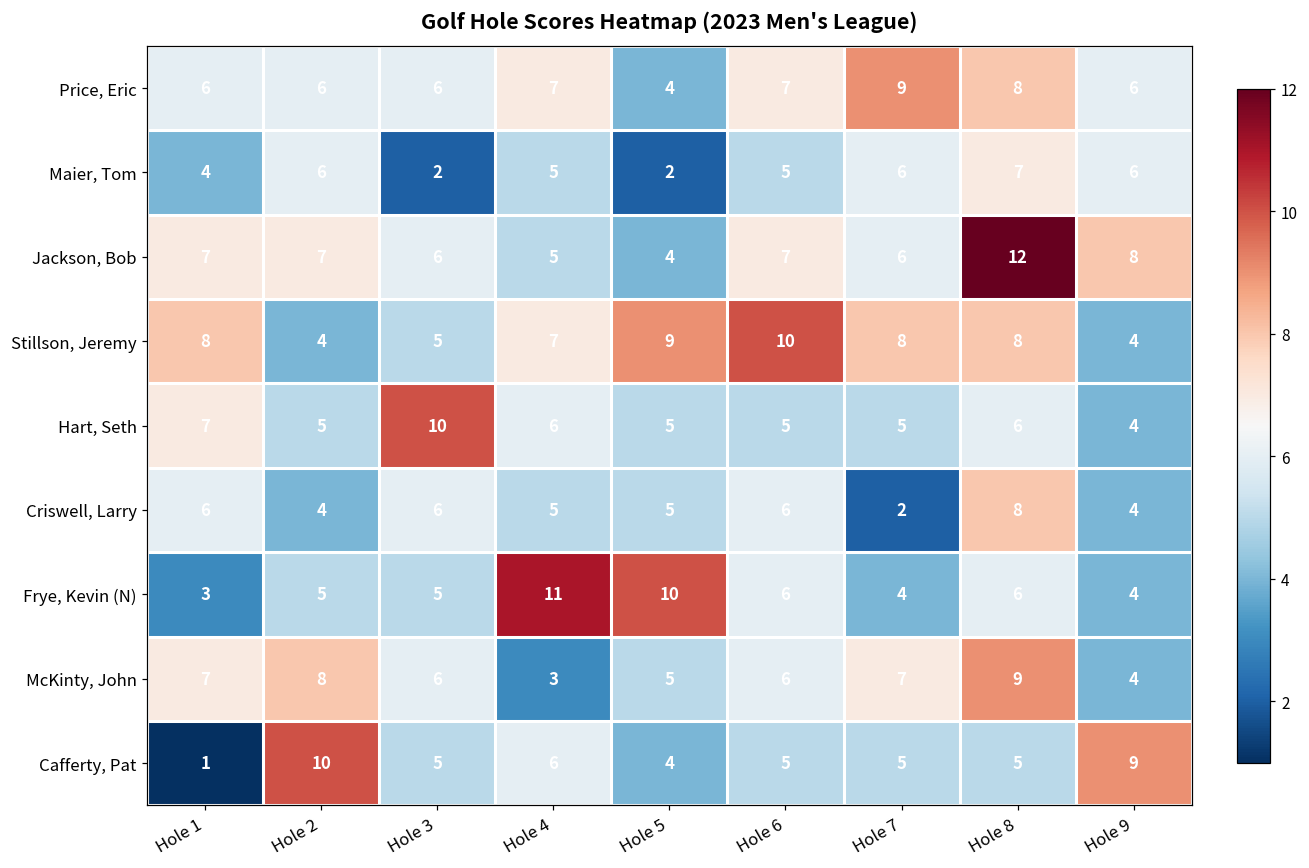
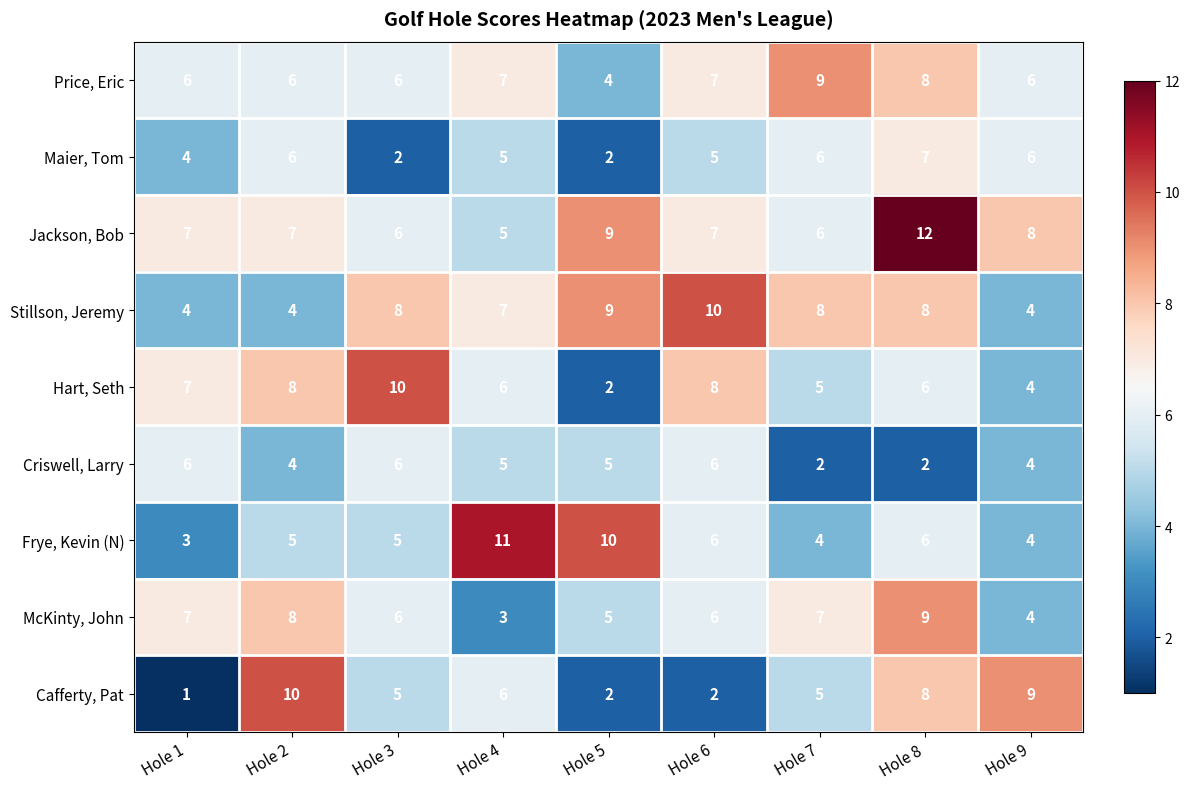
Jackson, Bob, Hole 5: 4 -> 9
Stillson, Jeremy, Hole 1: 8 -> 4
Stillson, Jeremy, Hole 3: 5 -> 8
Hart, Seth, Hole 2: 5 -> 8
Hart, Seth, Hole 5: 5 -> 2
Hart, Seth, Hole 6: 5 -> 8
Criswell, Larry, Hole 8: 8 -> 2
Cafferty, Pat, Hole 5: 4 -> 2
Cafferty, Pat, Hole 6: 5 -> 2
Cafferty, Pat, Hole 8: 5 -> 8
